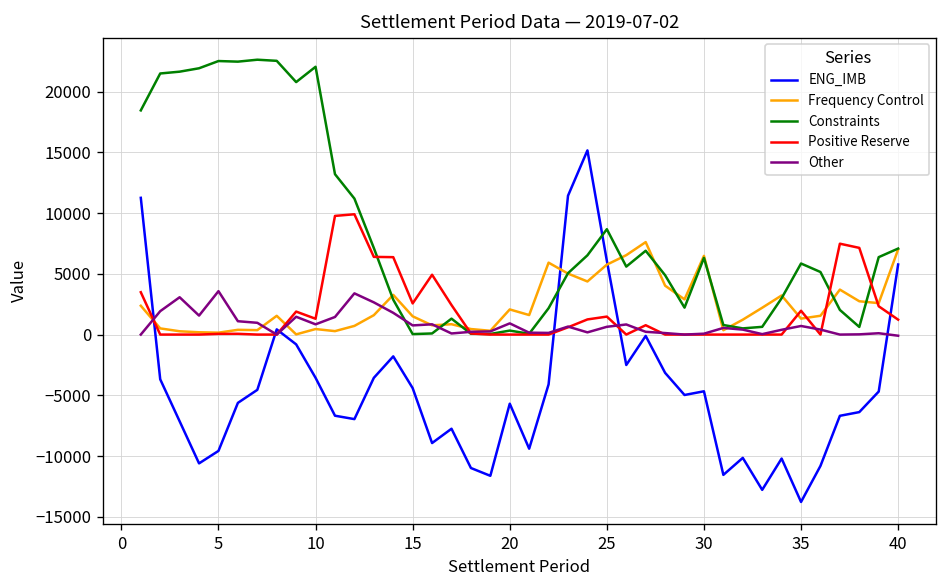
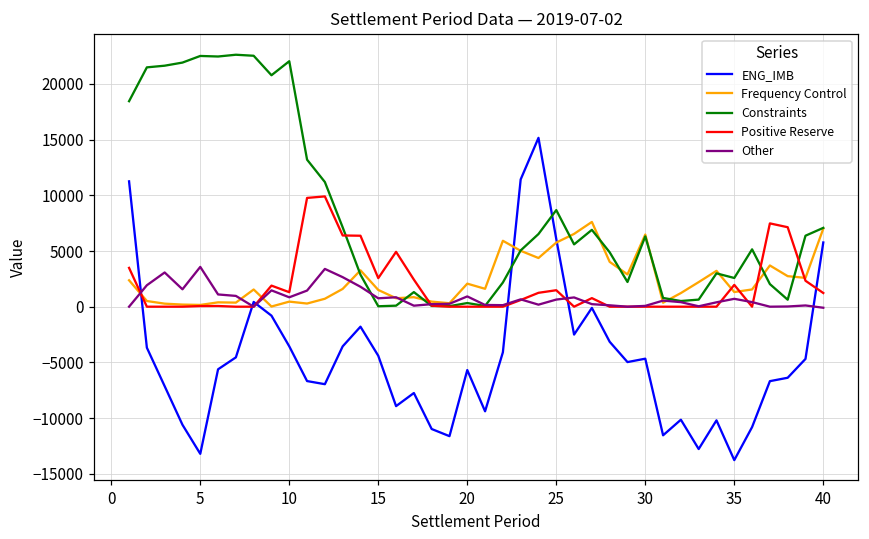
ENG_IMB, 5: -9600 -> -13200
Constraints, 35: 5800 -> 2600
